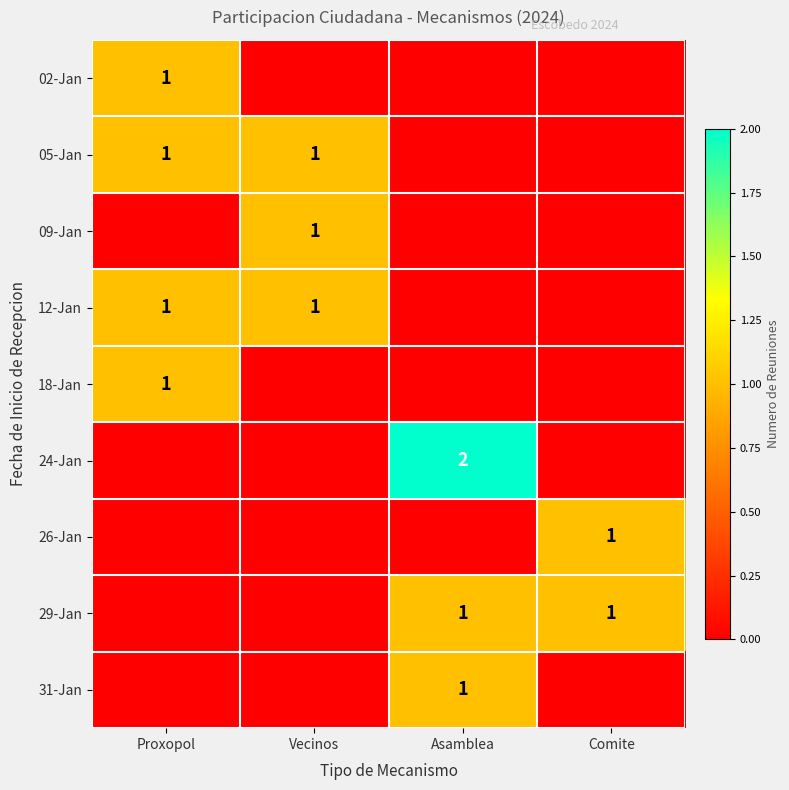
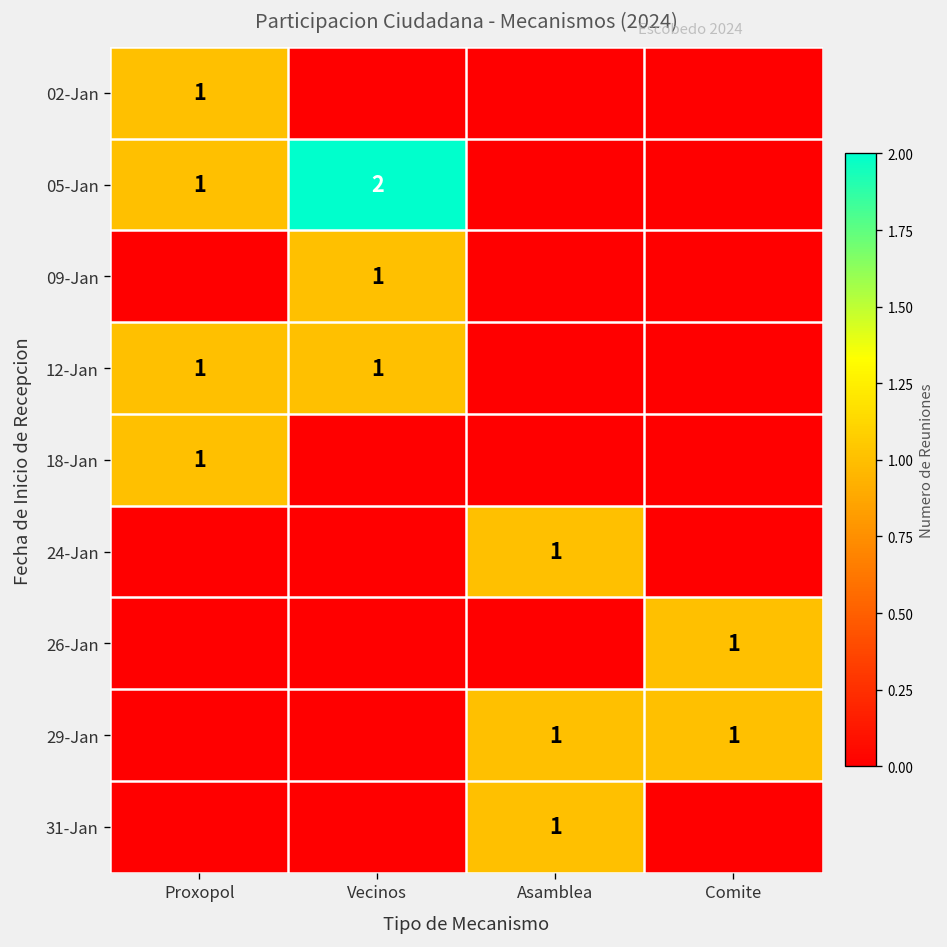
05-Jan, Vecinos: 1 -> 2
24-Jan, Asamblea: 2 -> 1
